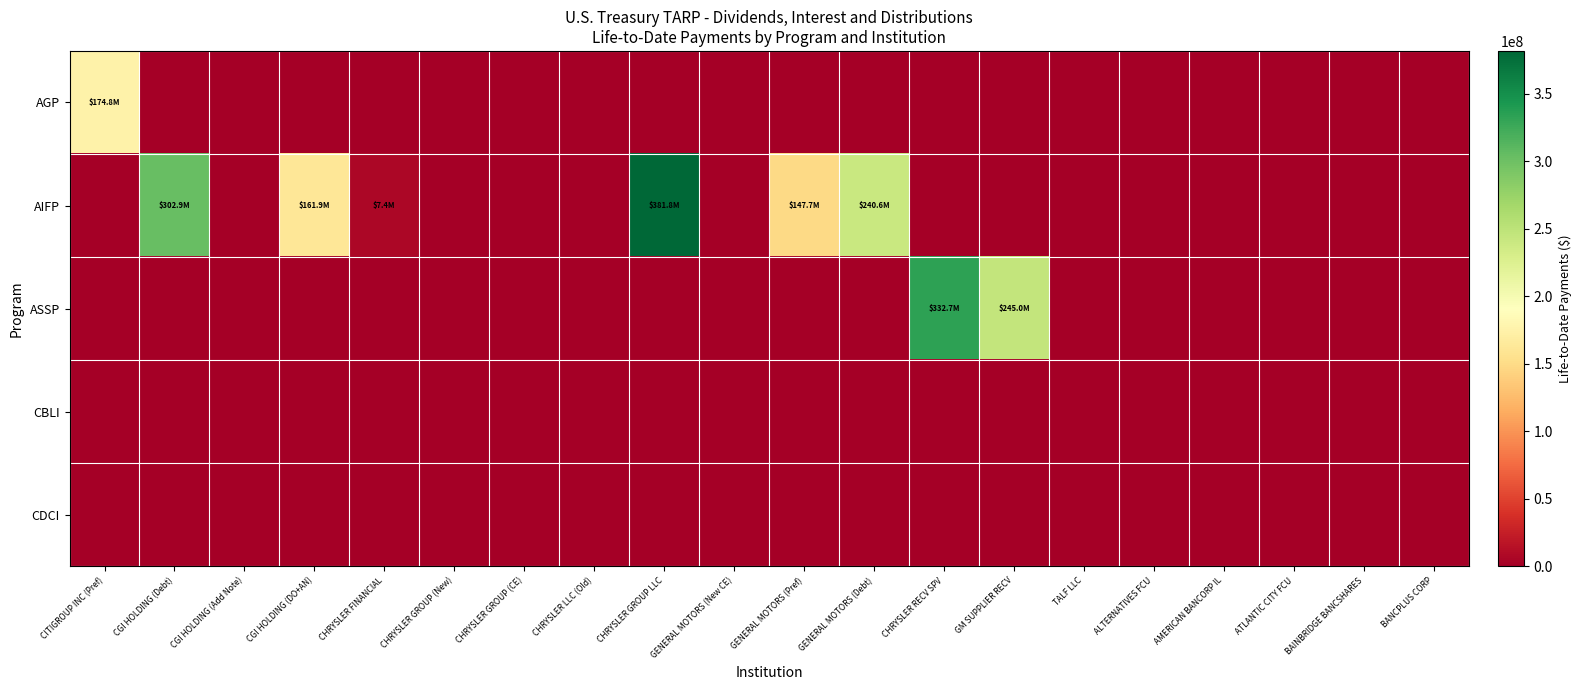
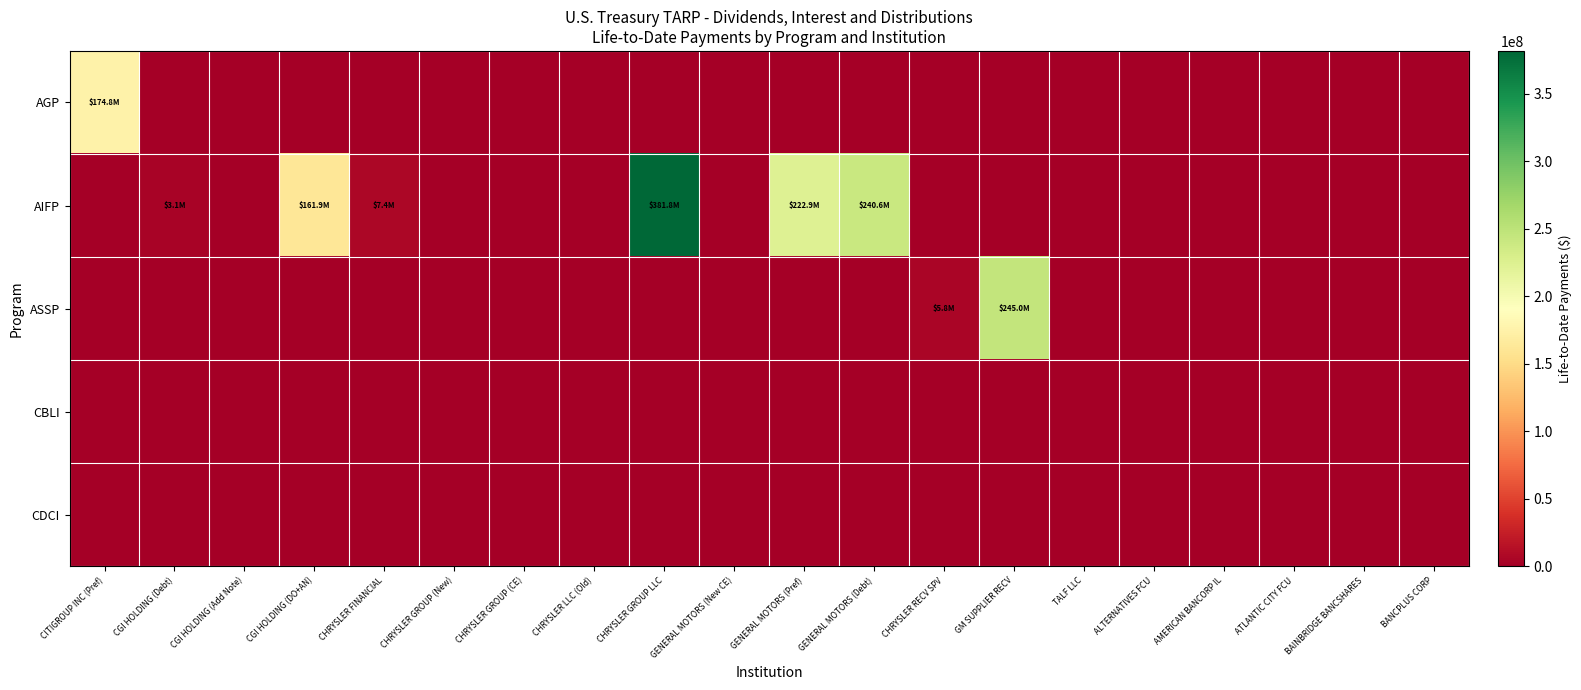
AIFP, CGI HOLDING (Debt): $302.9M -> $3.1M
AIFP, GENERAL MOTORS (Pref): $147.7M -> $222.9M
ASSP, CHRYSLER RECV SPV: $332.7M -> $5.8M
